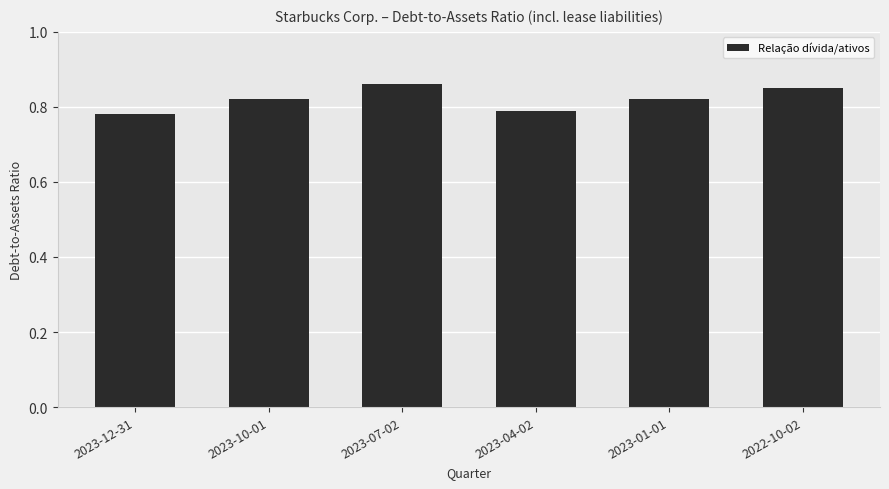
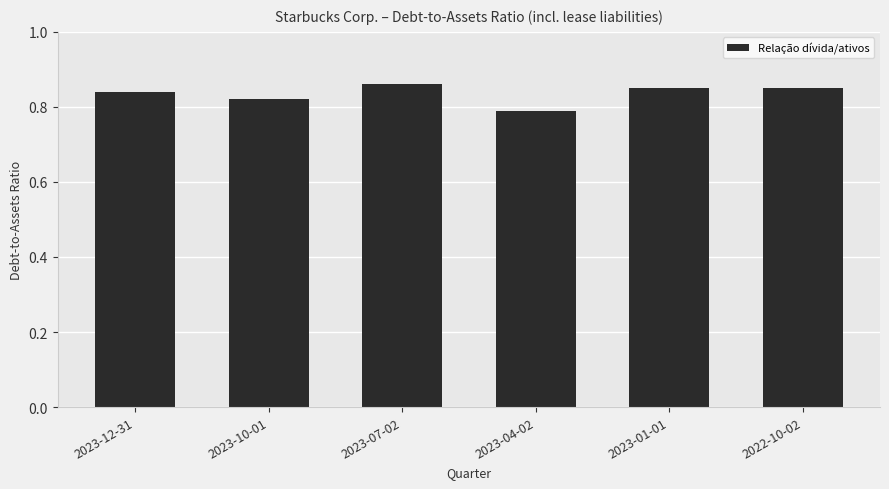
2023-12-31: 0.78 -> 0.84
2023-01-01: 0.82 -> 0.85
